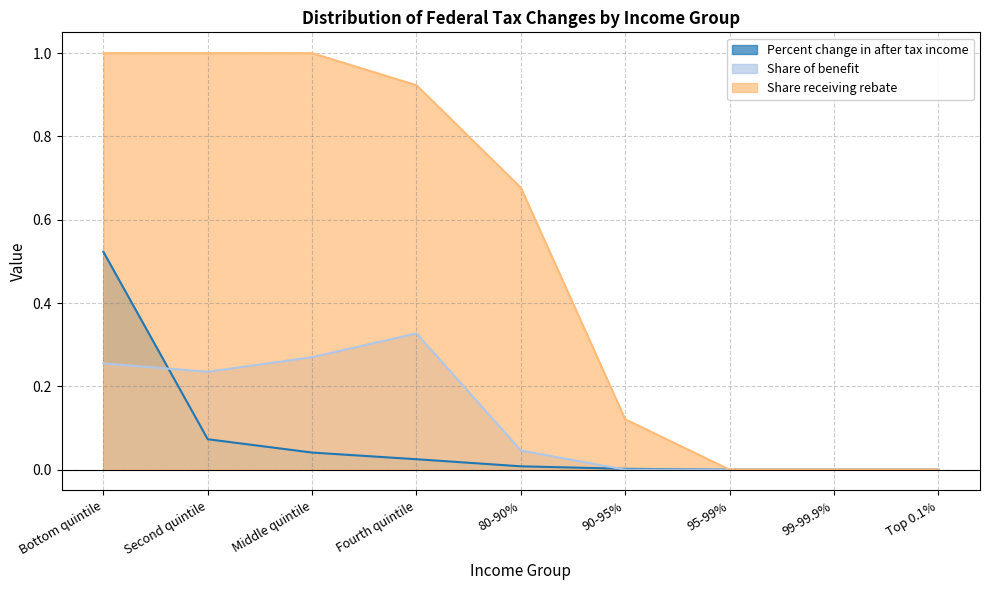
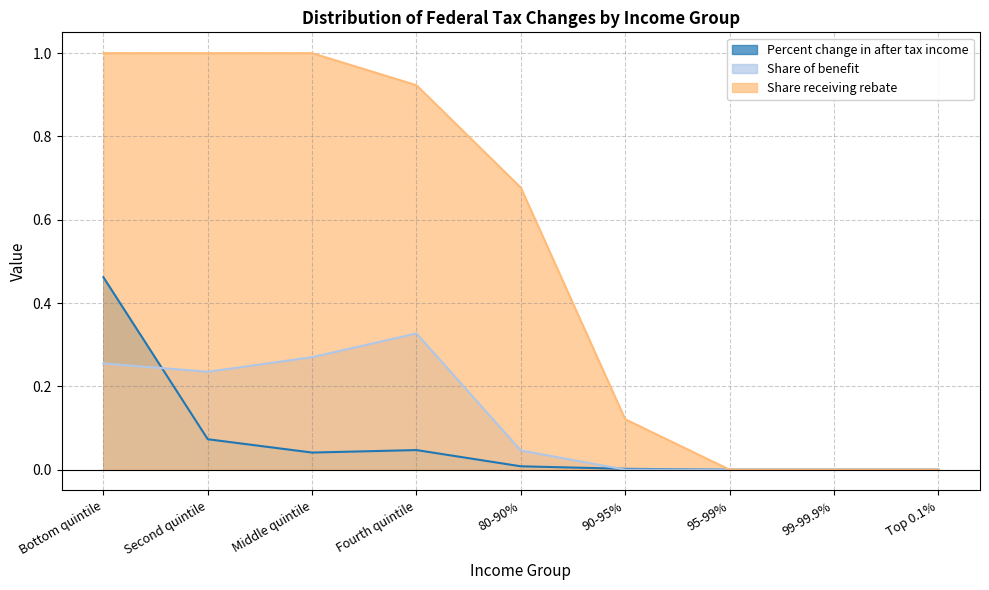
Percent change in after tax income, Bottom quintile: 0.52 -> 0.46
Percent change in after tax income, Fourth quintile: 0.03 -> 0.05
